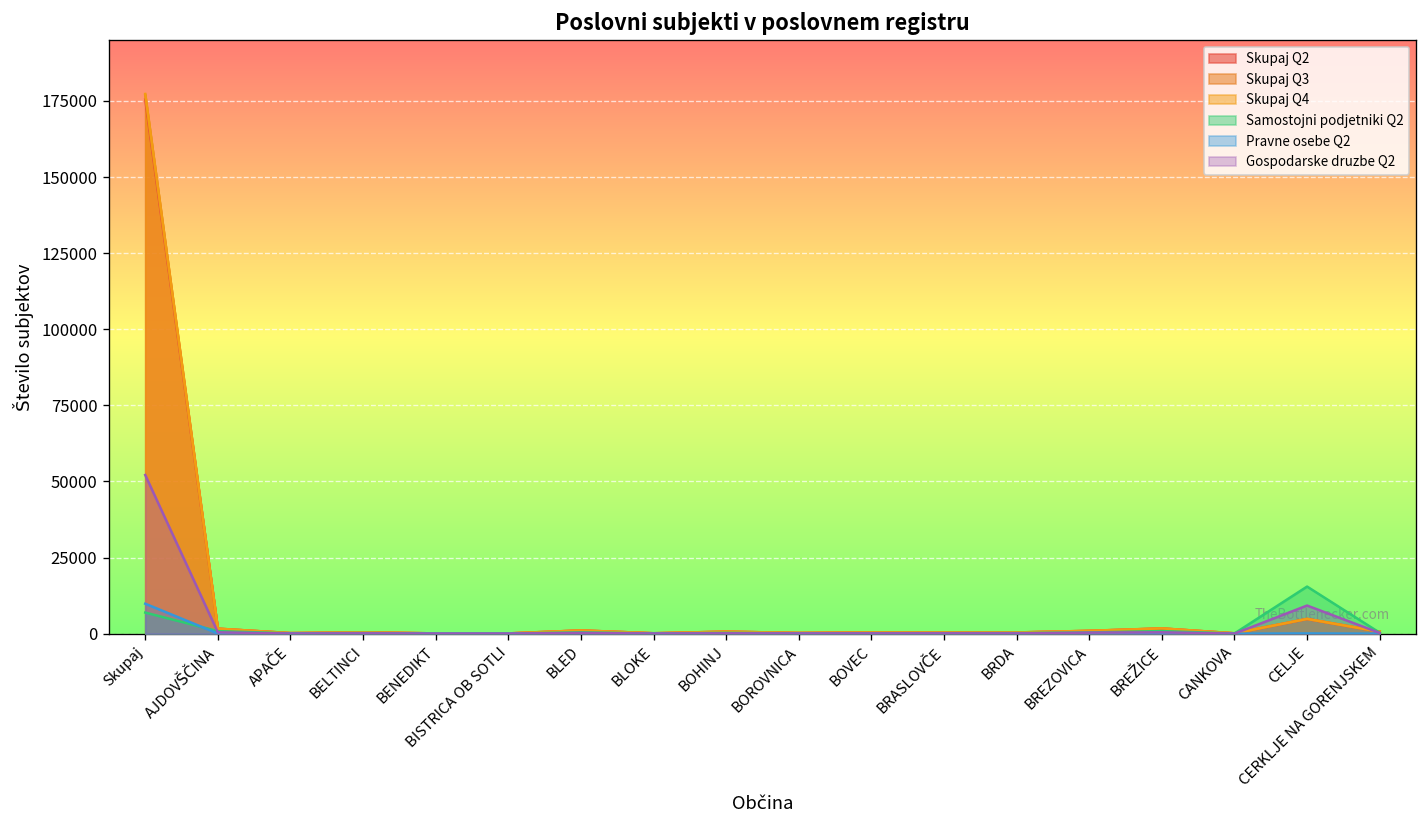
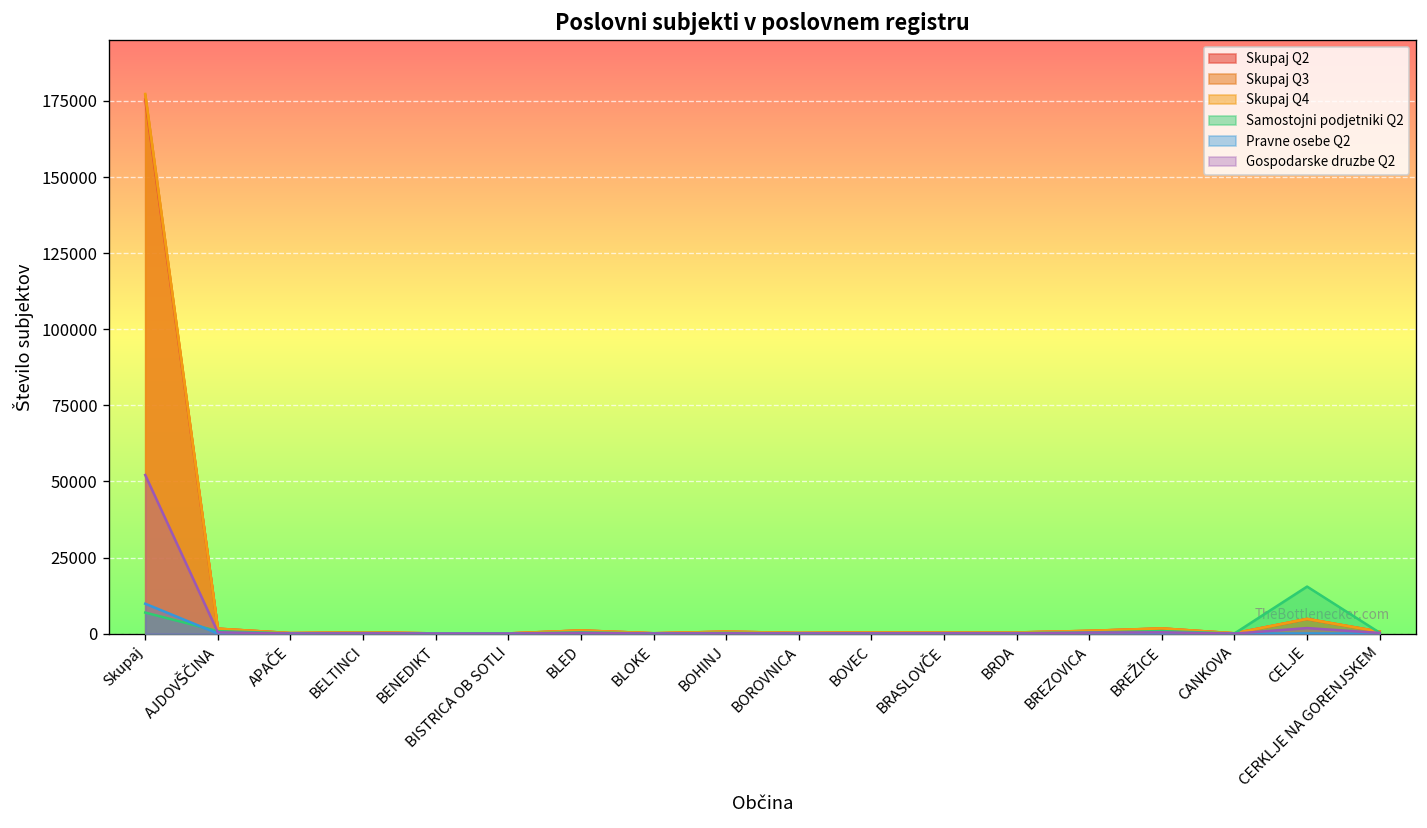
Gospodarske druzbe Q2, CELJE: 9000 -> 2000
